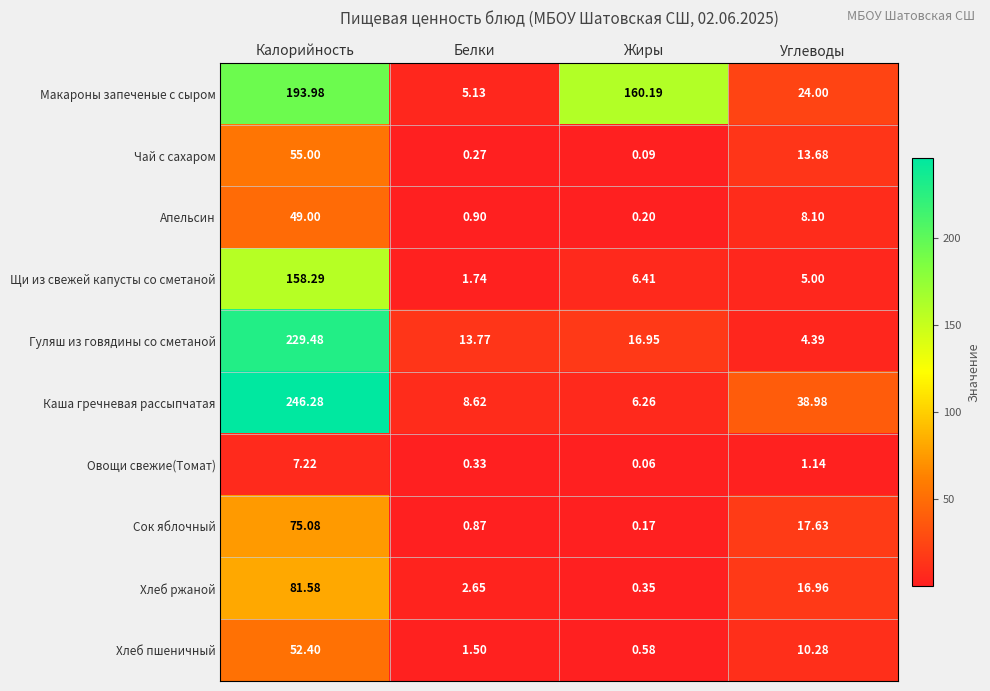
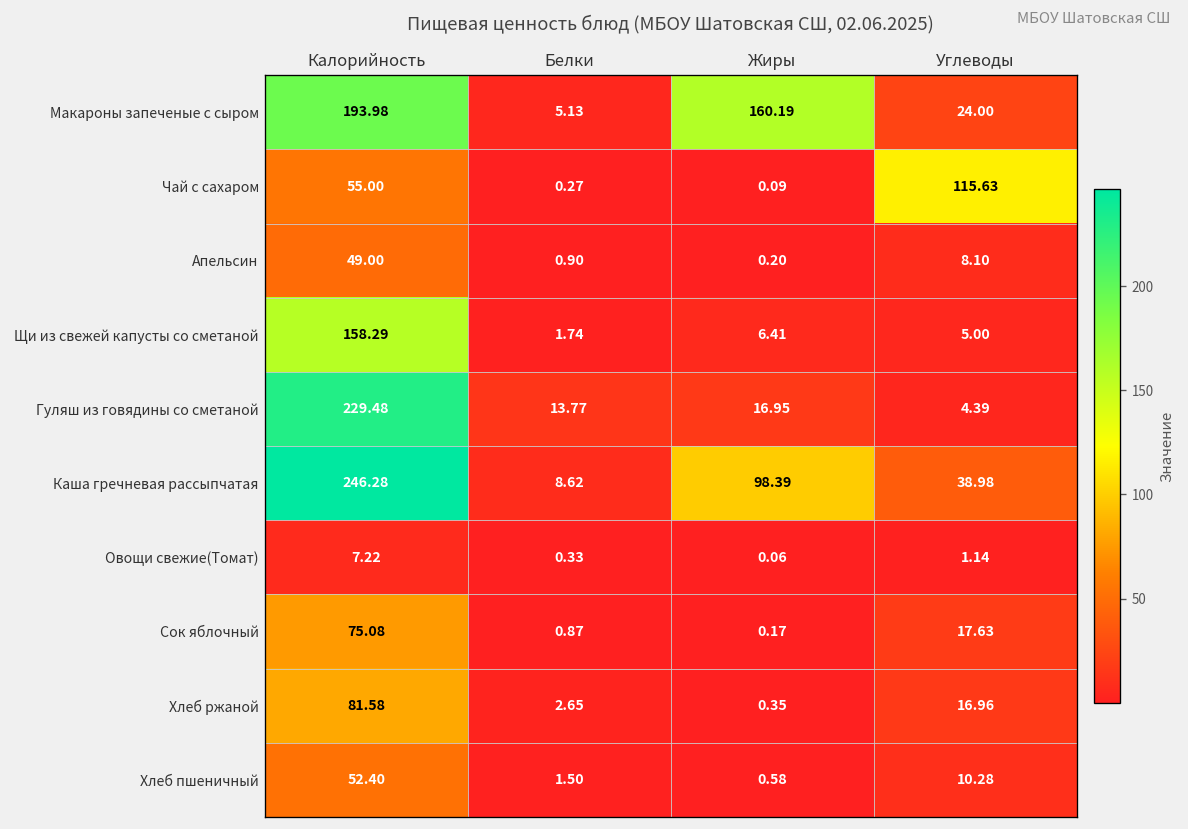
Чай с сахаром, Углеводы: 13.68 -> 115.63
Каша гречневая рассыпчатая, Жиры: 6.26 -> 98.39
